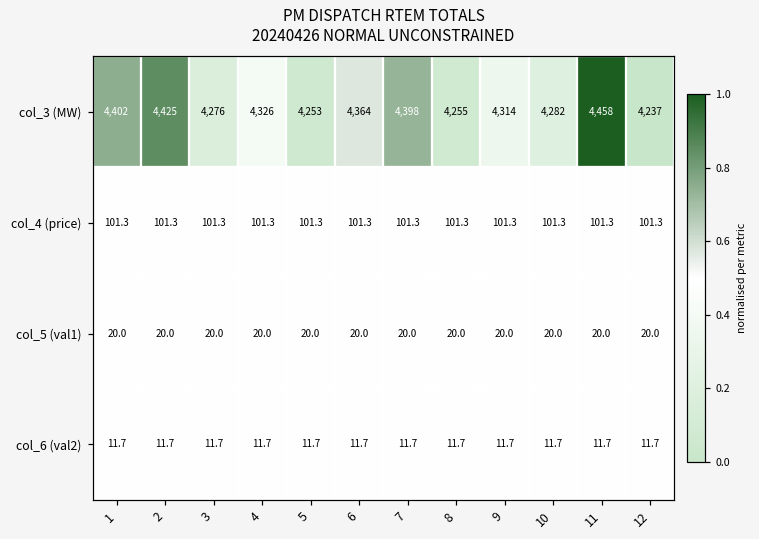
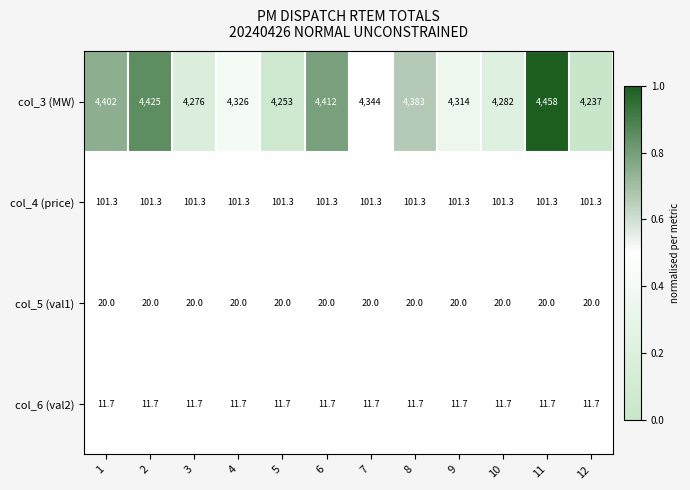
col_3 (MW), 6: 4,364 -> 4,412
col_3 (MW), 7: 4,398 -> 4,344
col_3 (MW), 8: 4,255 -> 4,383
